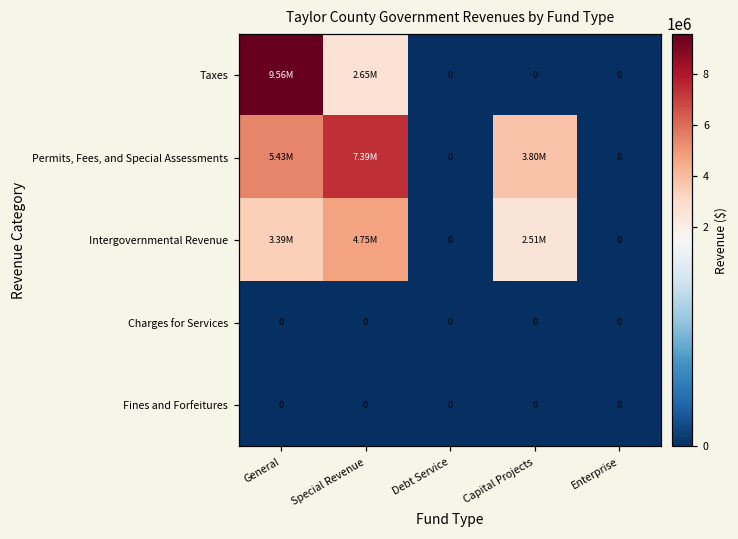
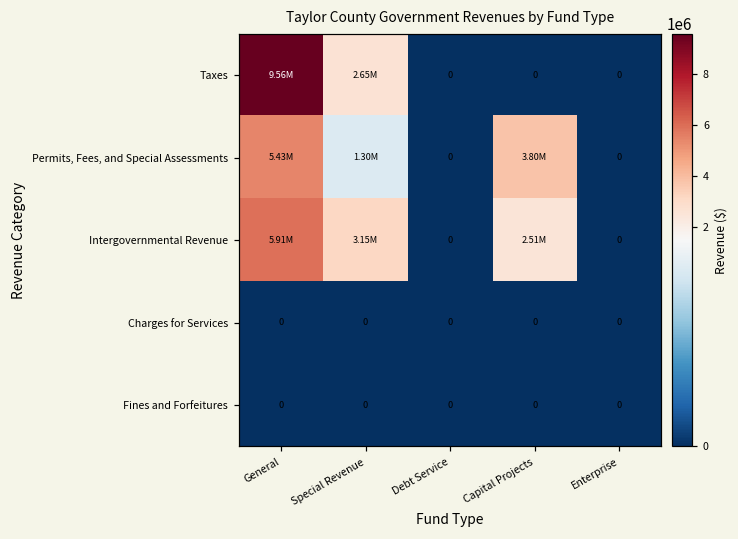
Permits, Fees, and Special Assessments, Special Revenue: 7.39M -> 1.30M
Intergovernmental Revenue, General: 3.39M -> 5.91M
Intergovernmental Revenue, Special Revenue: 4.75M -> 3.15M
